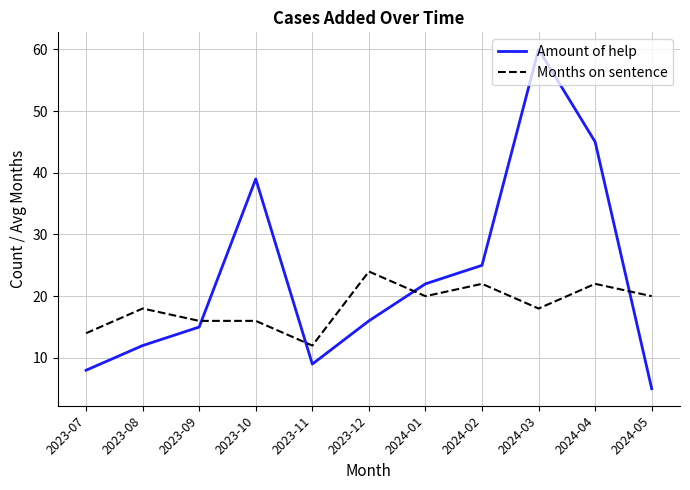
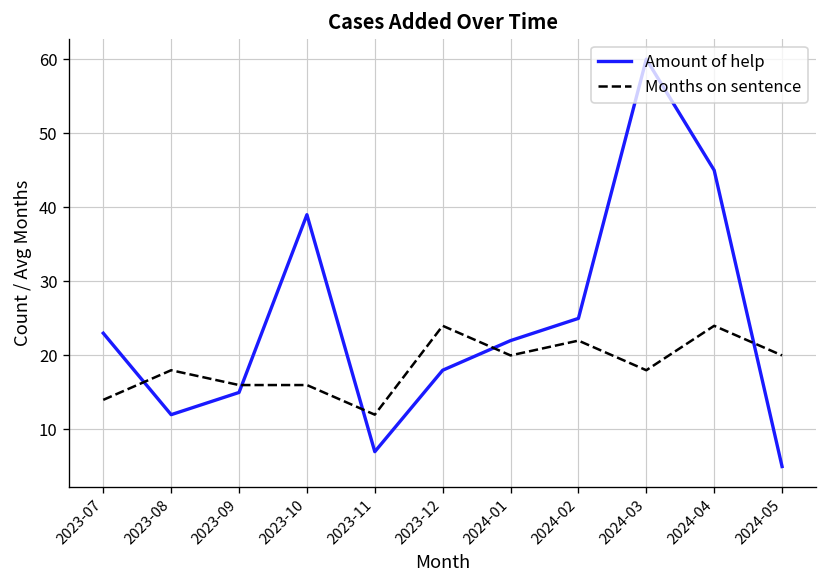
Amount of help, 2023-07: 8 -> 23
Amount of help, 2023-11: 9 -> 7
Amount of help, 2023-12: 16 -> 18
Months on sentence, 2024-04: 22 -> 24
